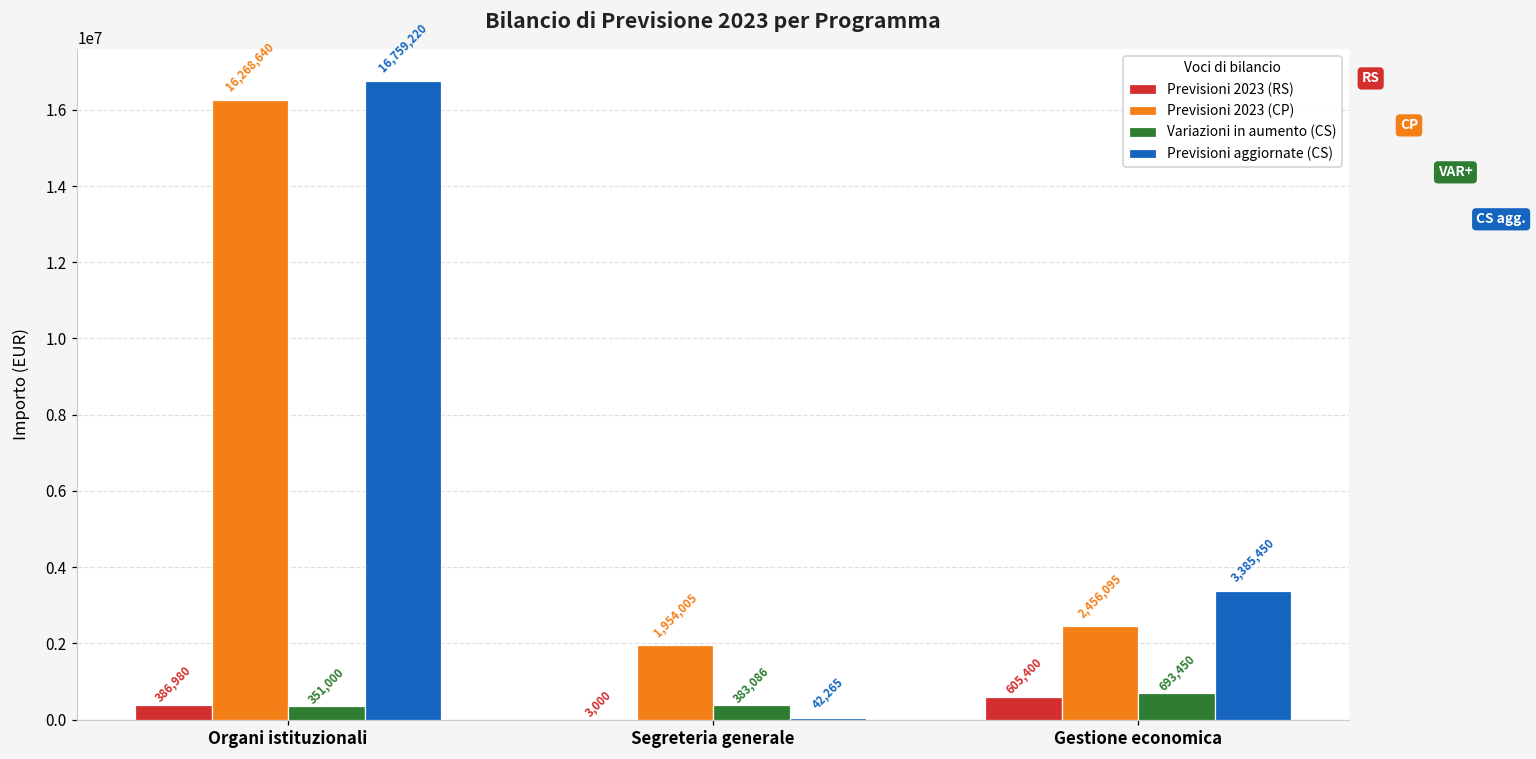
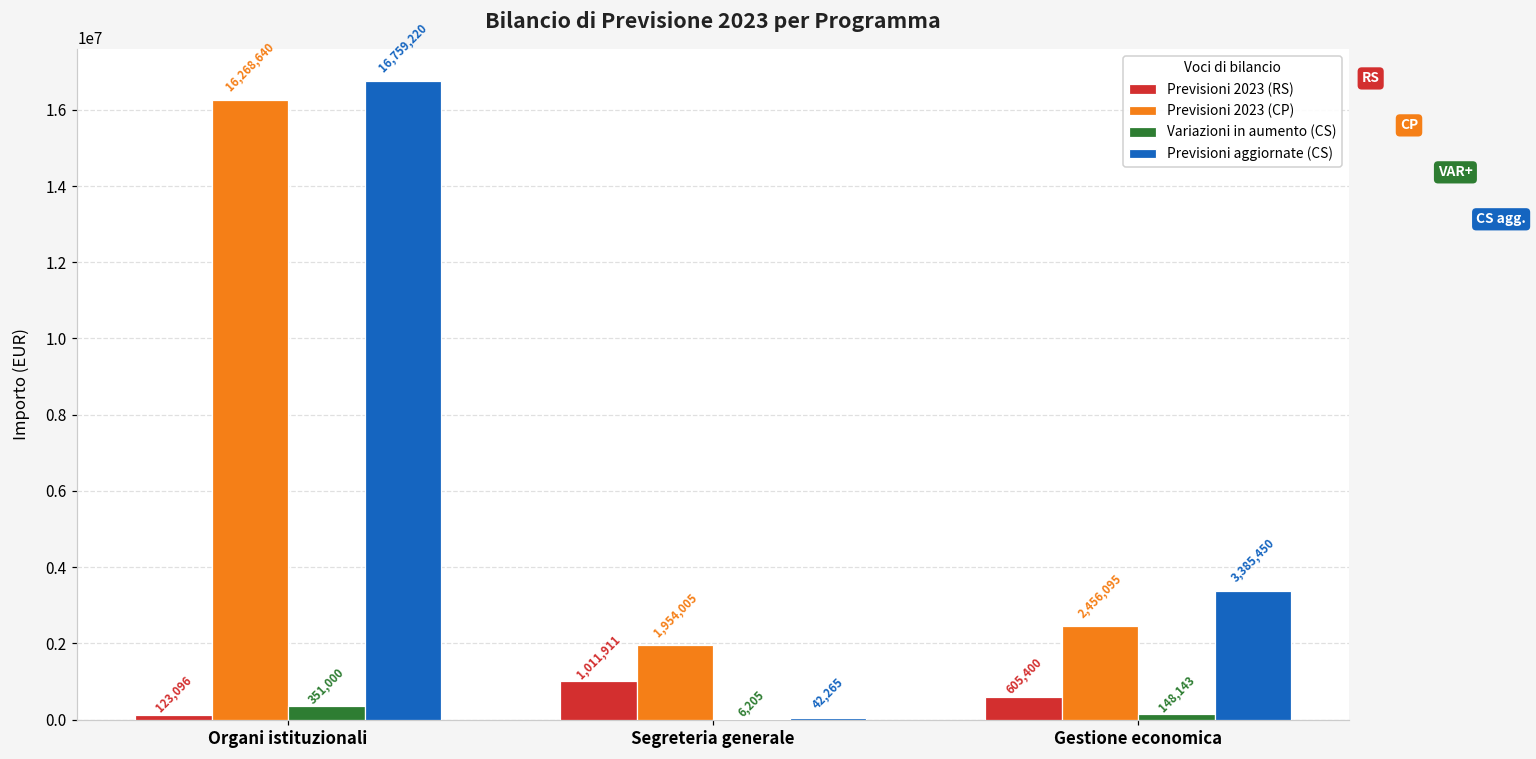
Previsioni 2023 (RS), Organi istituzionali: 386,980 -> 123,096
Previsioni 2023 (RS), Segreteria generale: 3,000 -> 1,011,911
Variazioni in aumento (CS), Segreteria generale: 383,086 -> 6,205
Variazioni in aumento (CS), Gestione economica: 693,450 -> 148,143
